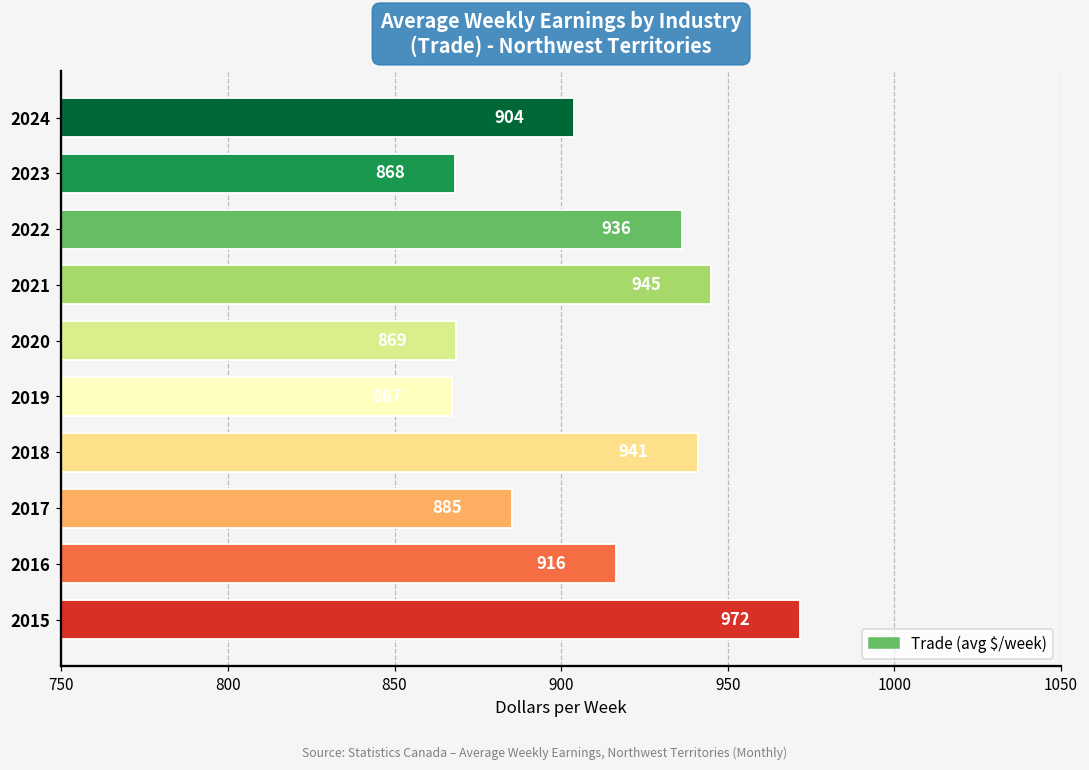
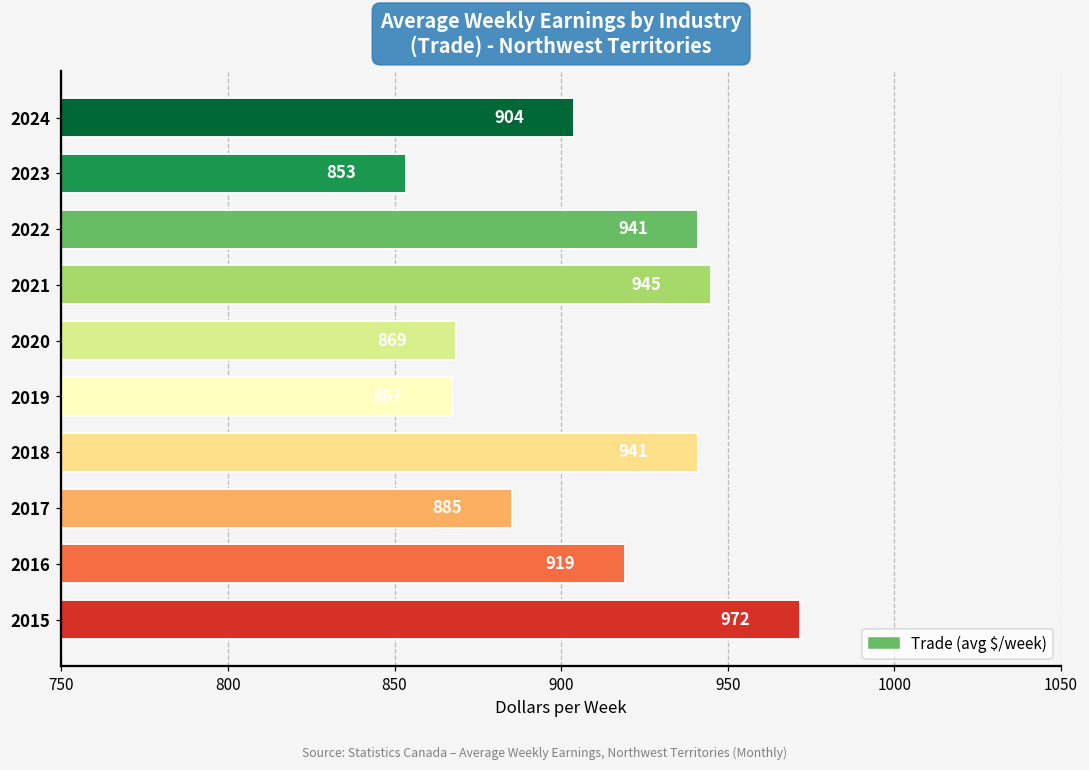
2023: 868 -> 853
2022: 936 -> 941
2016: 916 -> 919
